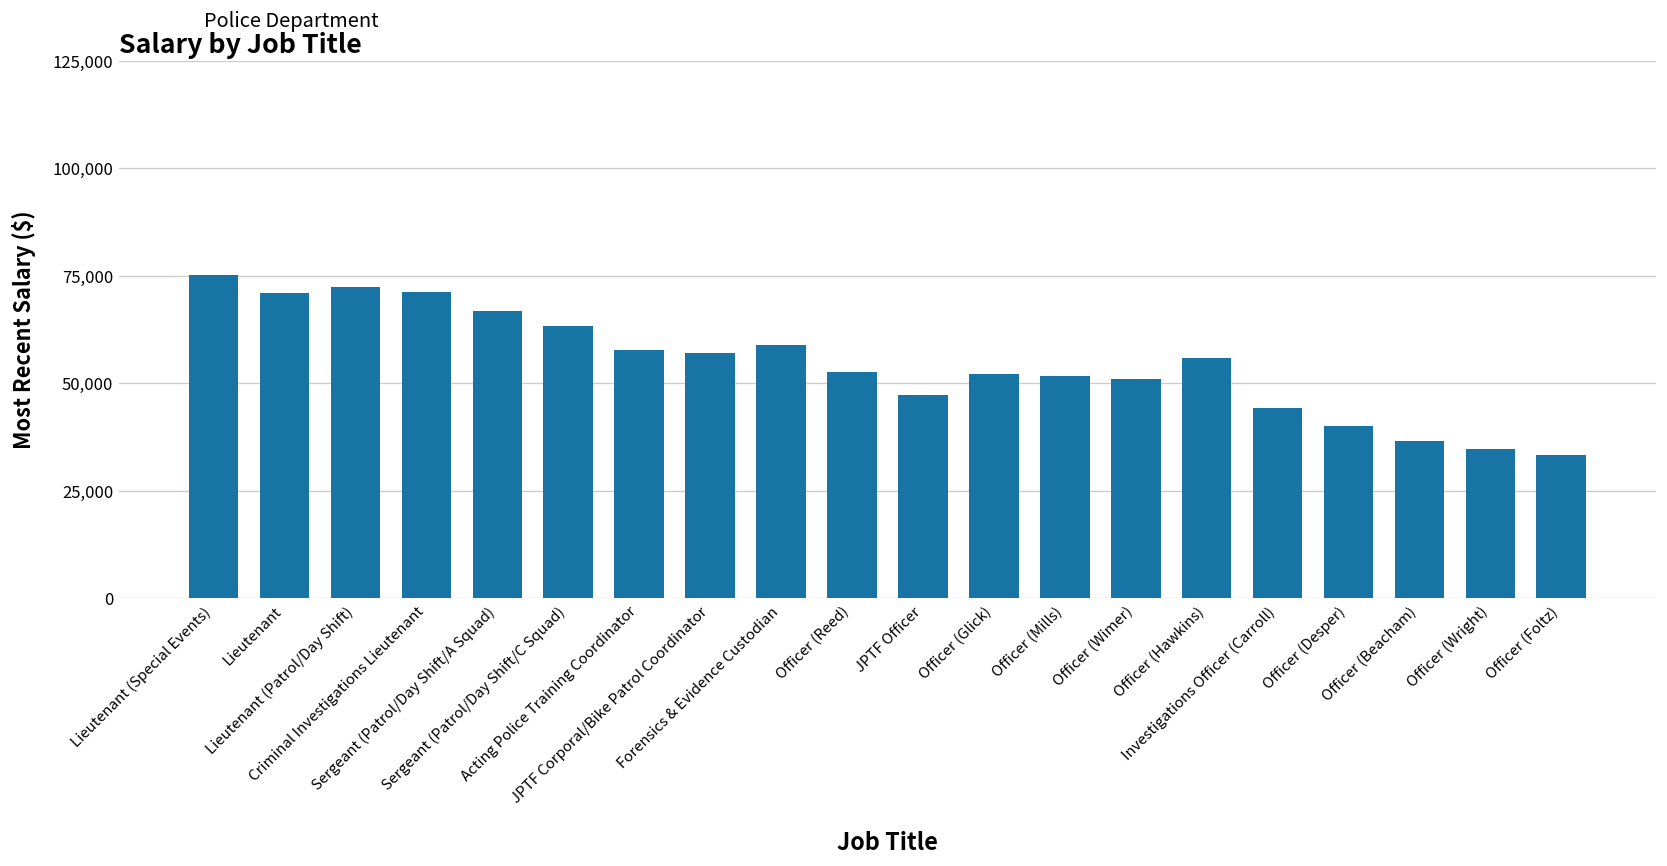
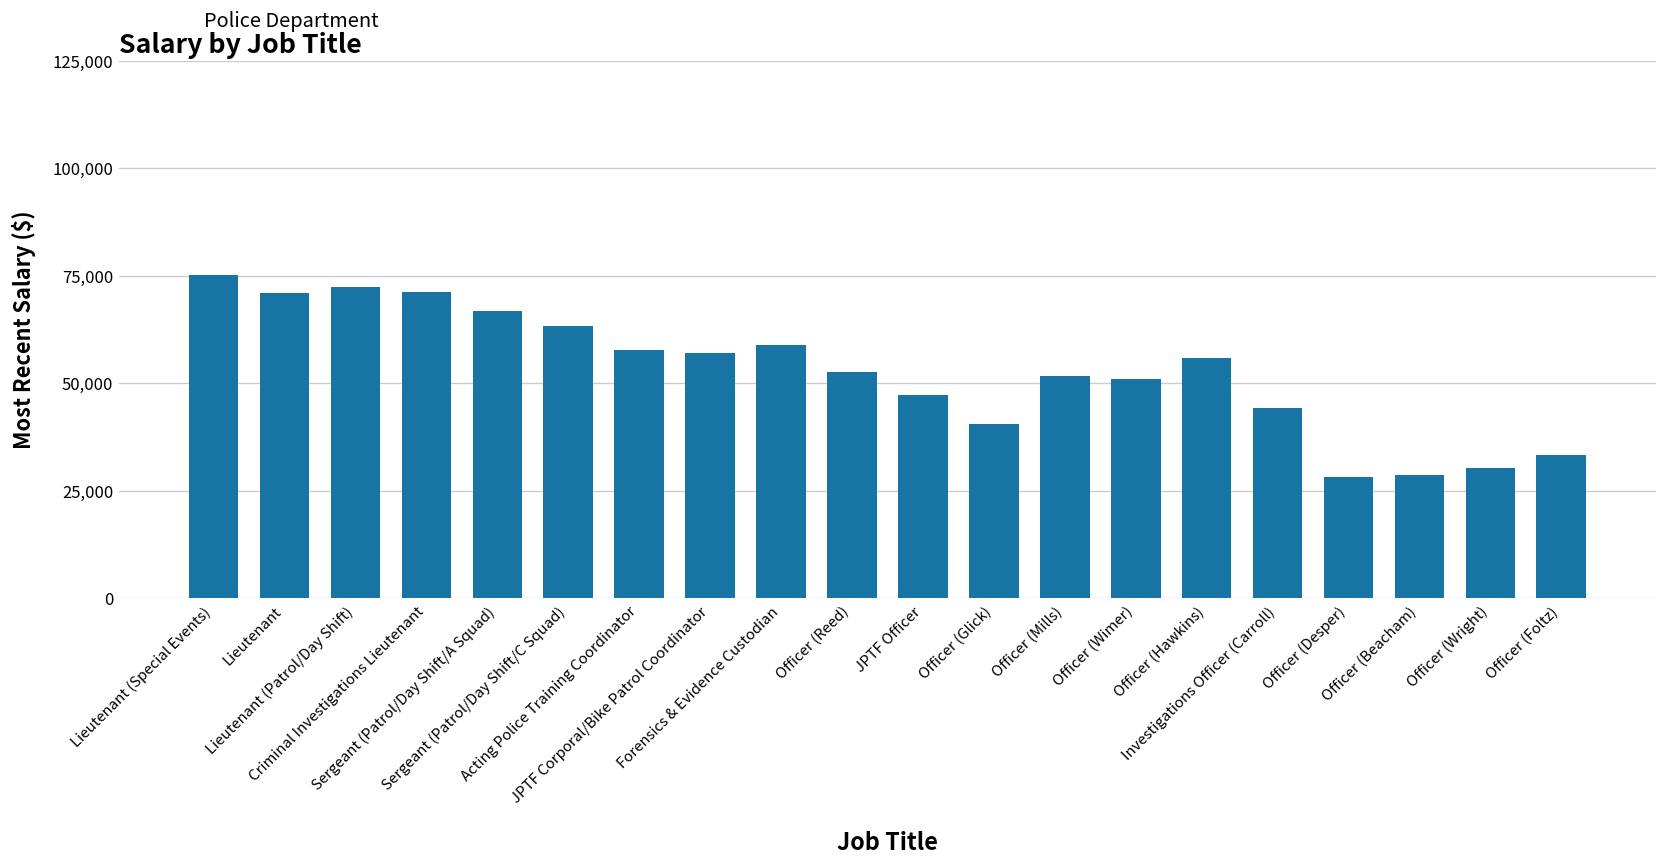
Officer (Glick): 52,000 -> 41,000
Officer (Desper): 40,000 -> 28,000
Officer (Beacham): 37,000 -> 29,000
Officer (Wright): 35,000 -> 30,000
